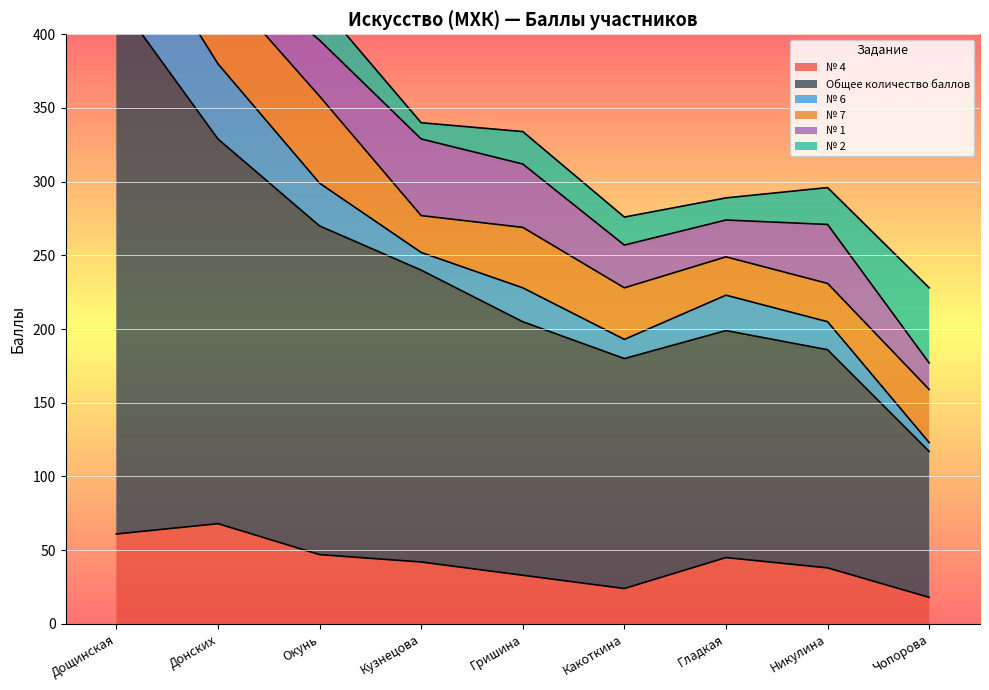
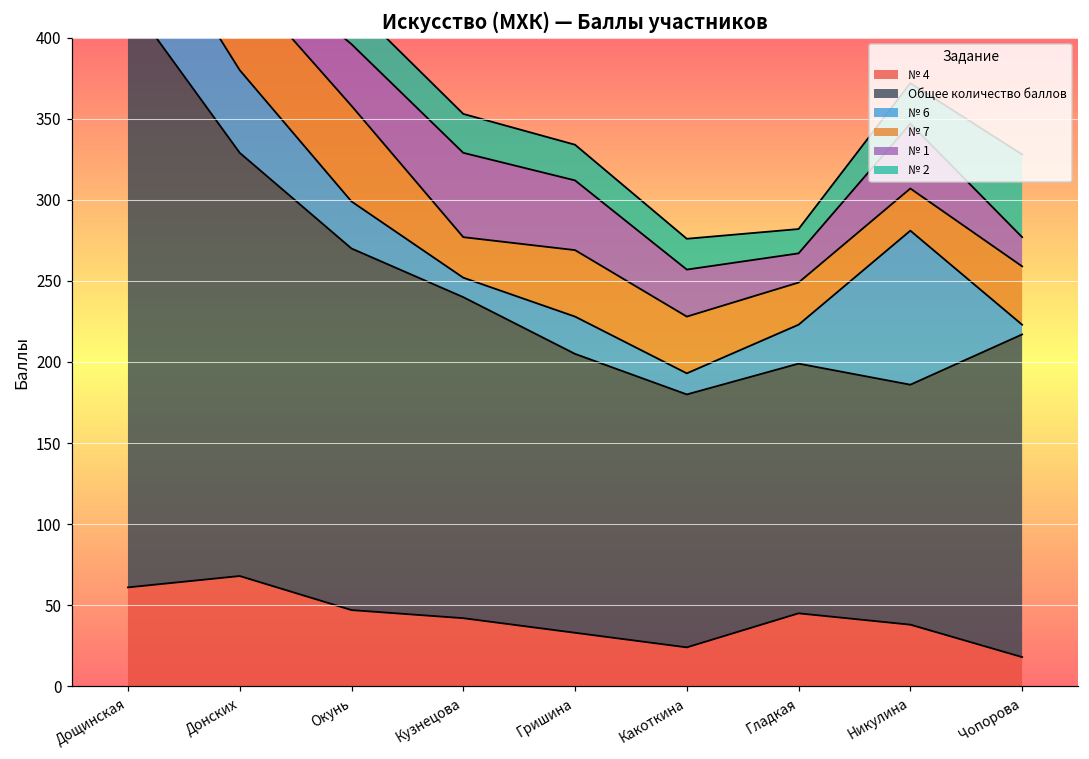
№ 2, Кузнецова: 11 -> 24
№ 1, Гладкая: 25 -> 18
№ 6, Никулина: 19 -> 95
Общее количество баллов, Чопорова: 99 -> 199
